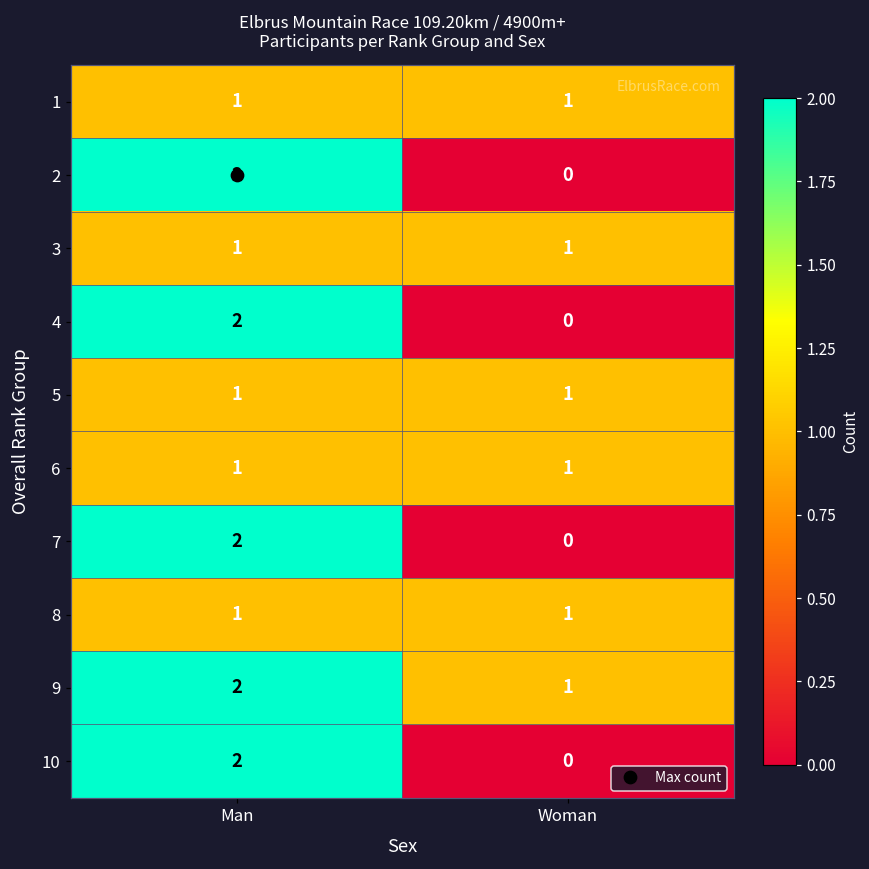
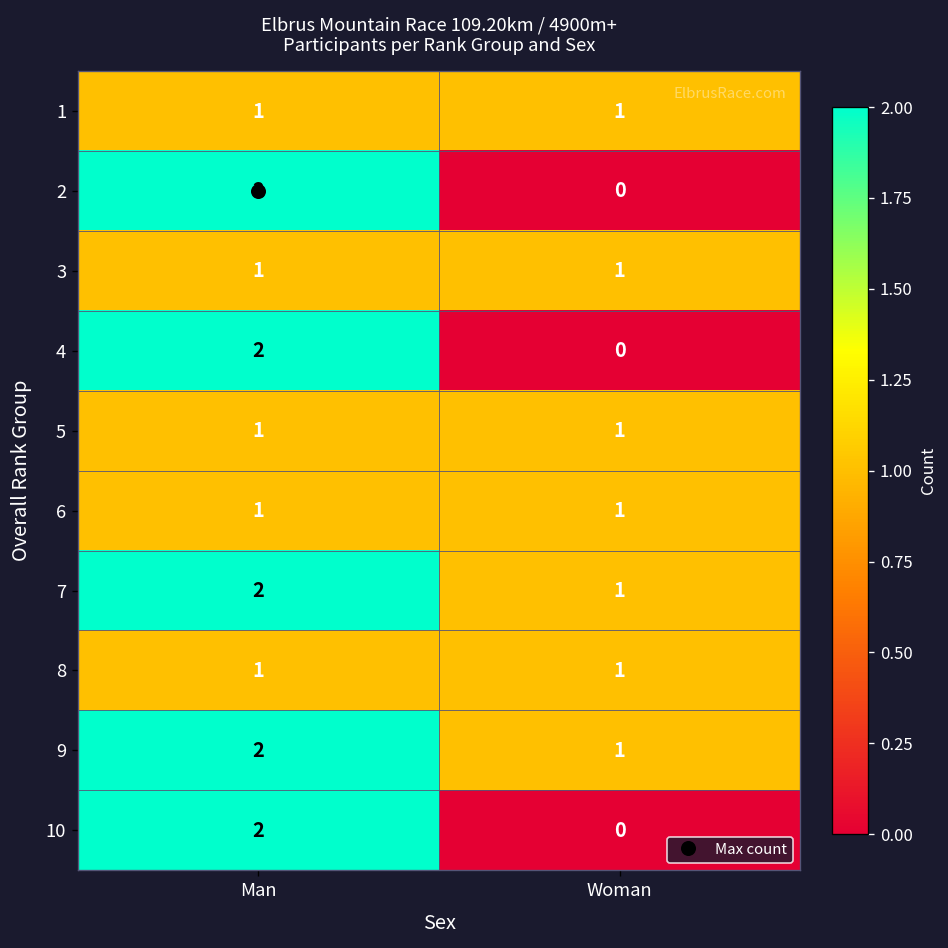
7, Woman: 0 -> 1
